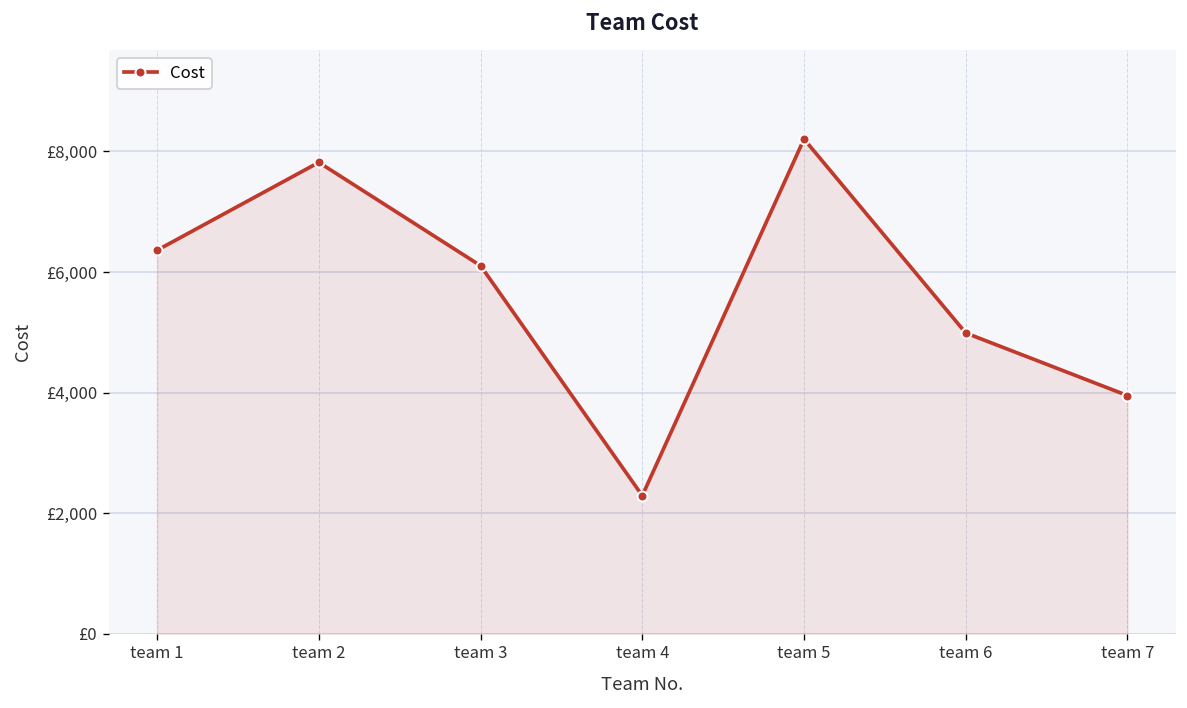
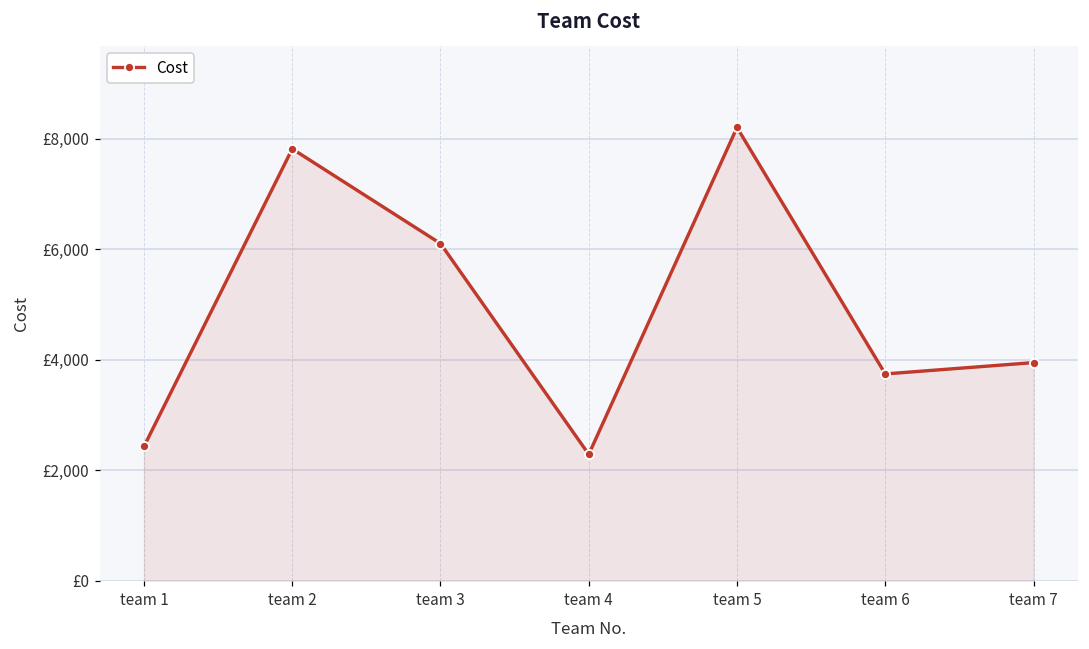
team 1: £6,400 -> £2,400
team 6: £5,000 -> £3,700
